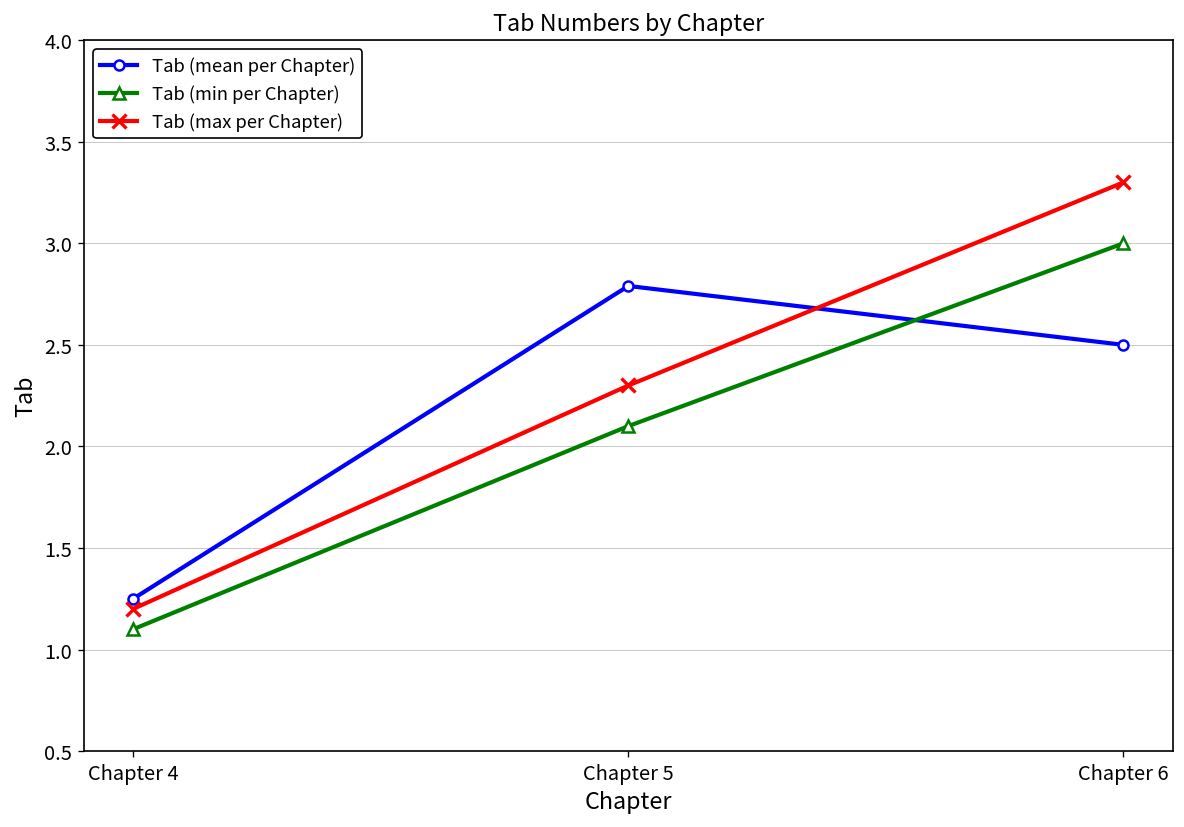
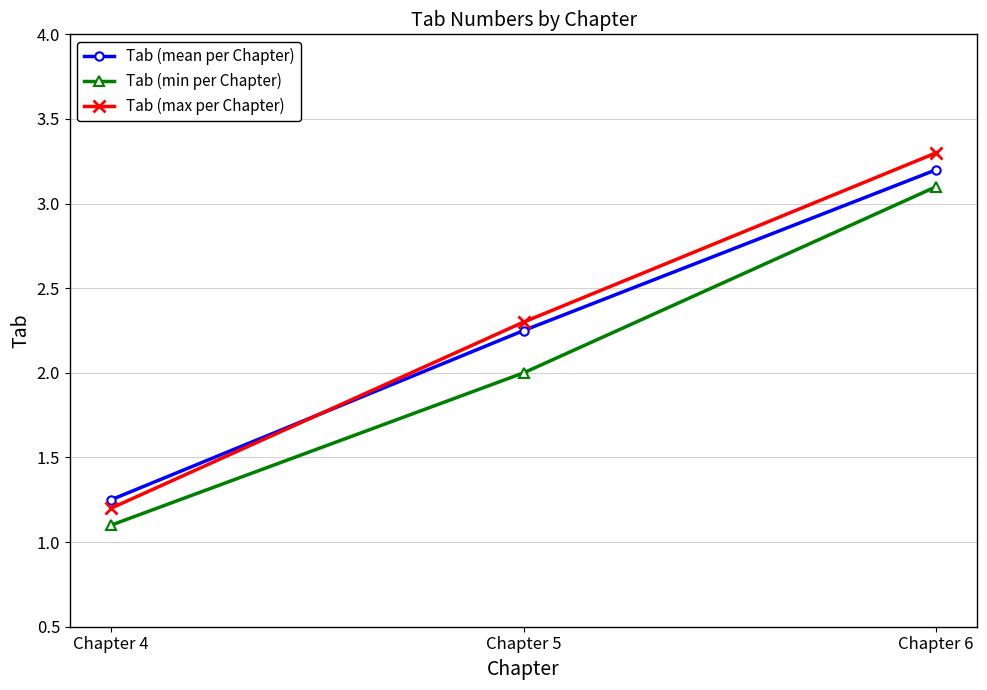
Tab (mean per Chapter), Chapter 5: 2.79 -> 2.25
Tab (min per Chapter), Chapter 5: 2.1 -> 2.0
Tab (mean per Chapter), Chapter 6: 2.5 -> 3.2
Tab (min per Chapter), Chapter 6: 3.0 -> 3.1
